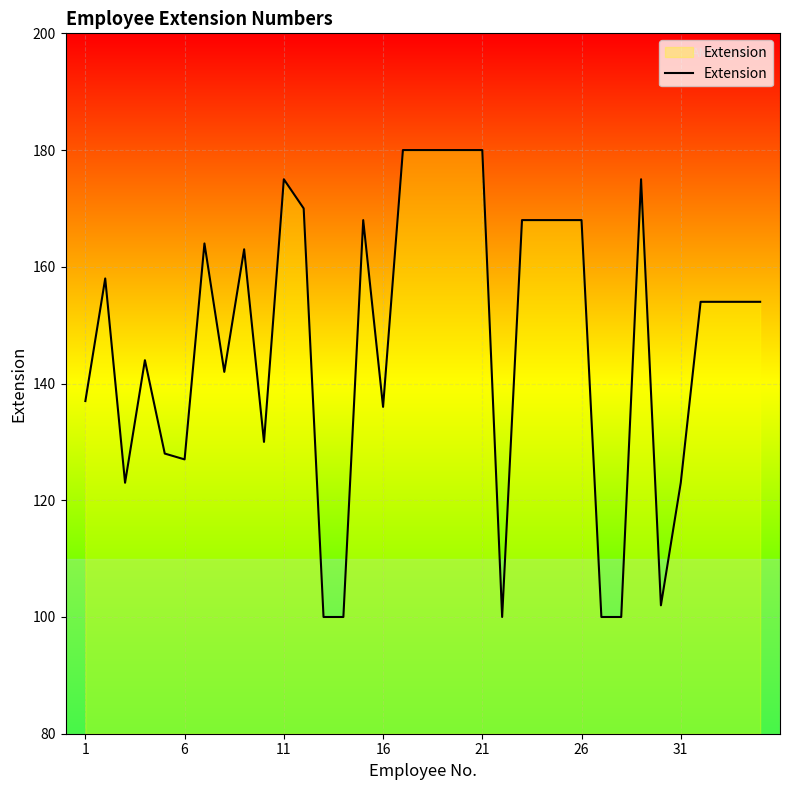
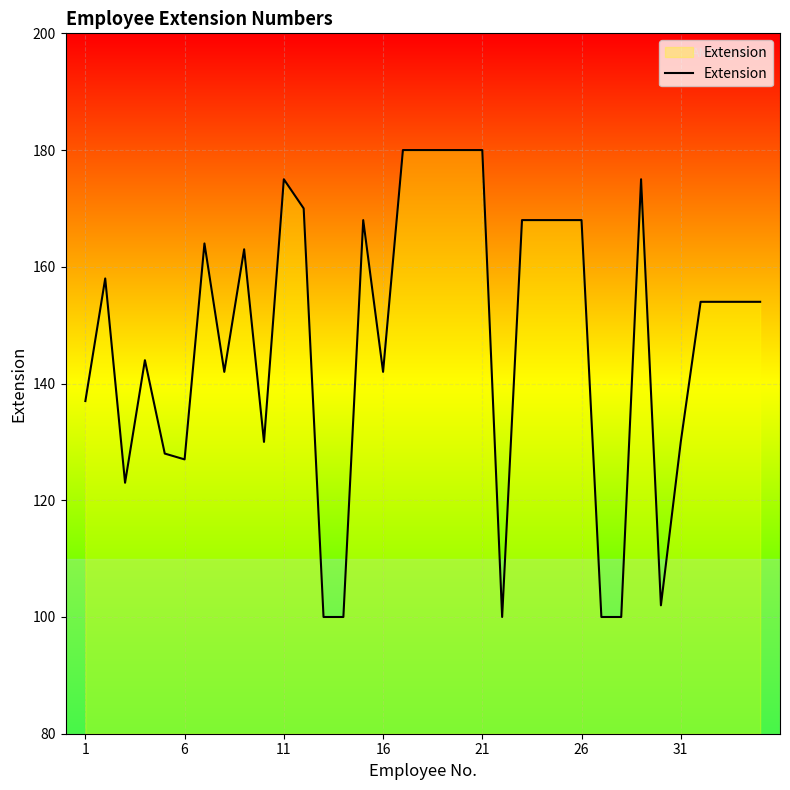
16: 136 -> 142
31: 123 -> 130
